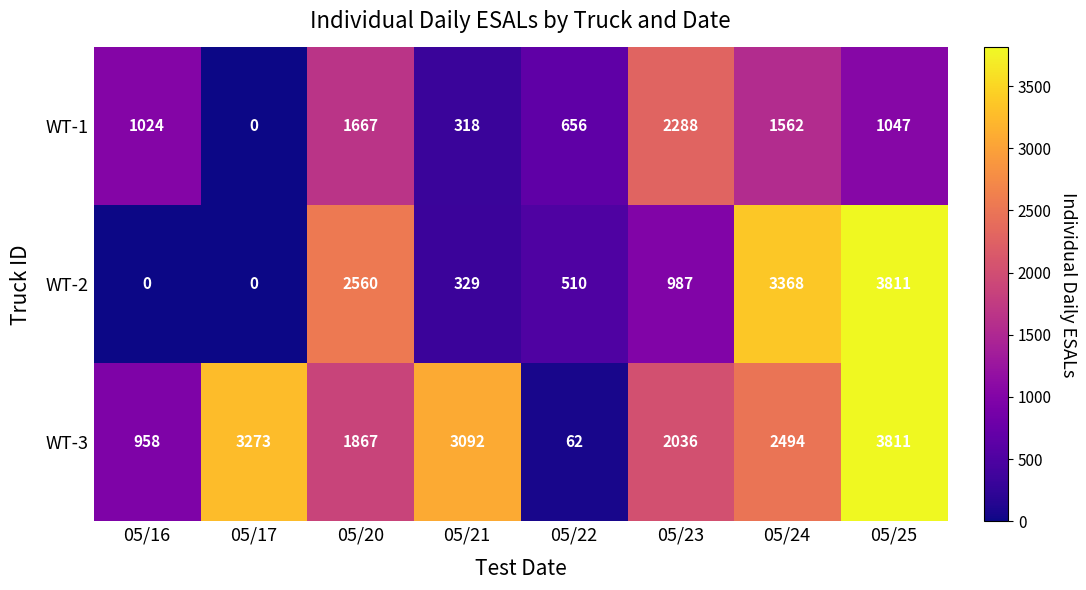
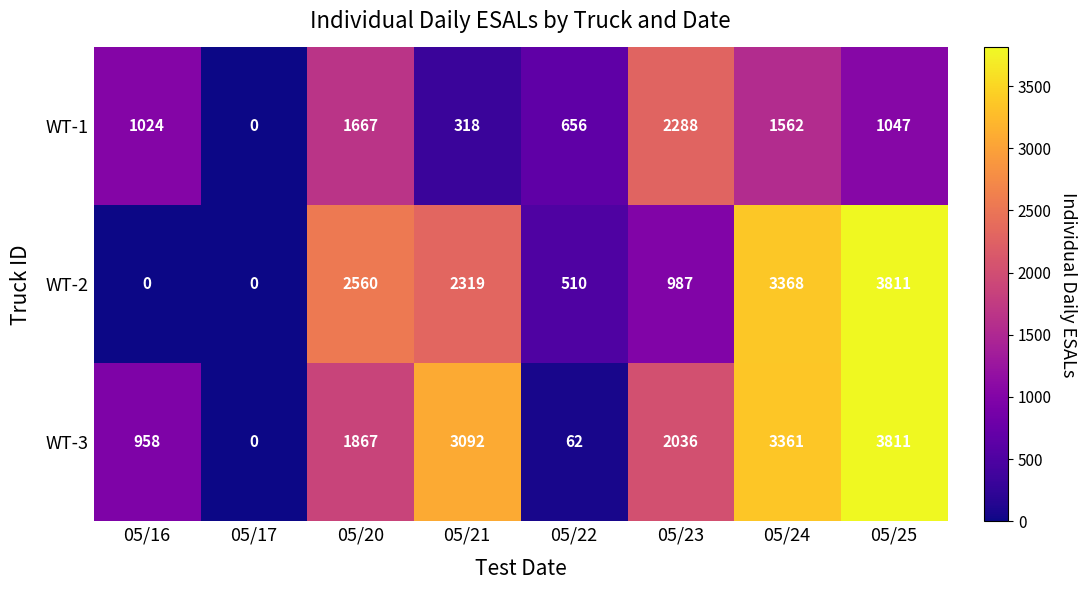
WT-2, 05/21: 329 -> 2319
WT-3, 05/17: 3273 -> 0
WT-3, 05/24: 2494 -> 3361
